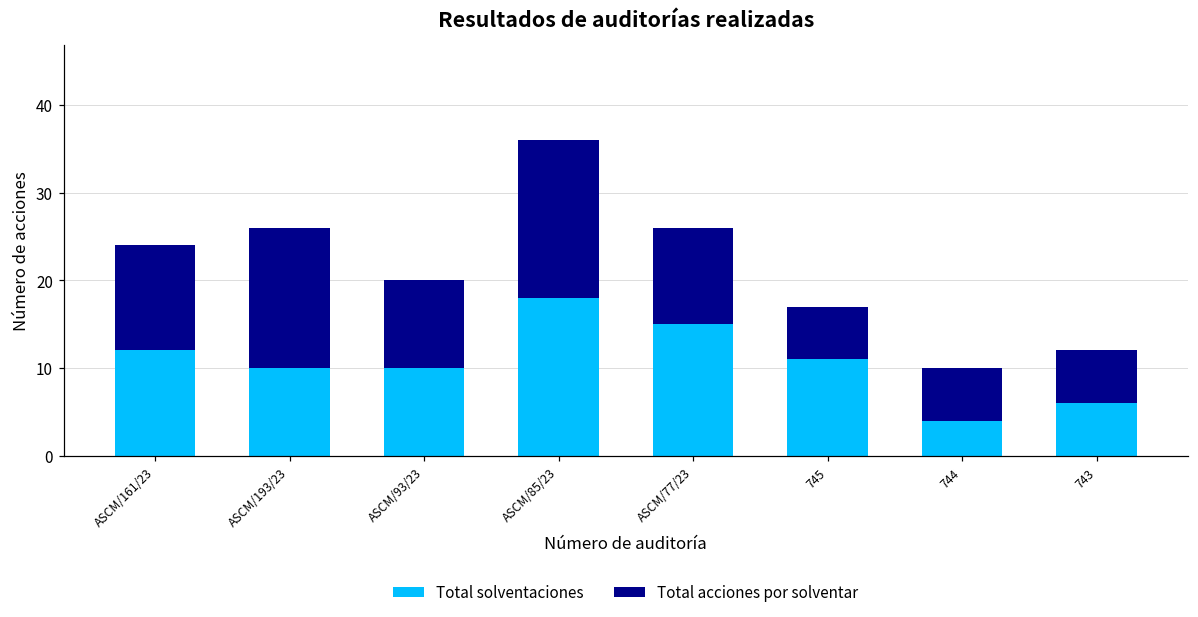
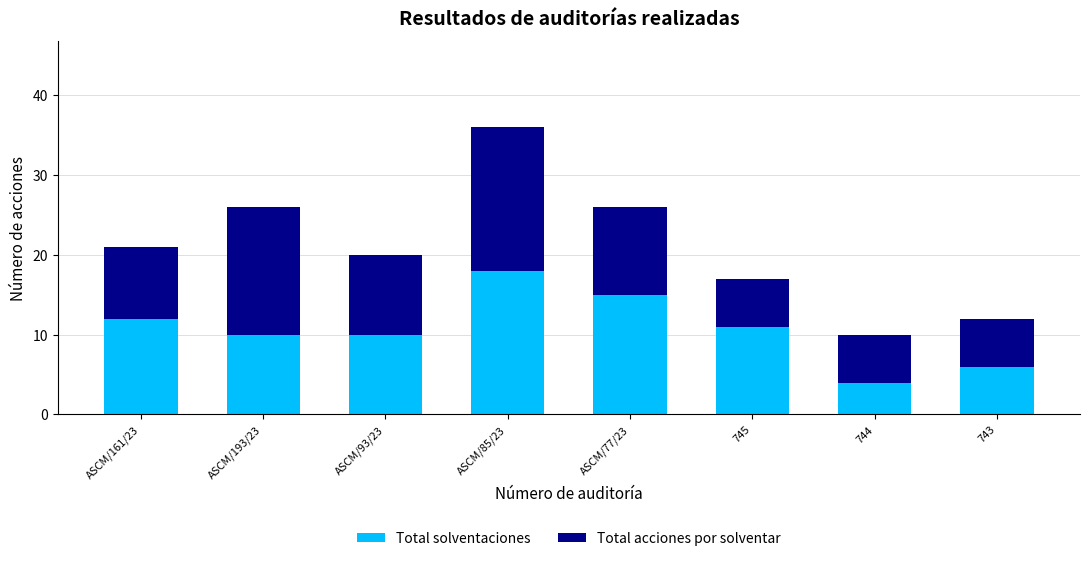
Total acciones por solventar, ASCM/161/23: 12 -> 9
